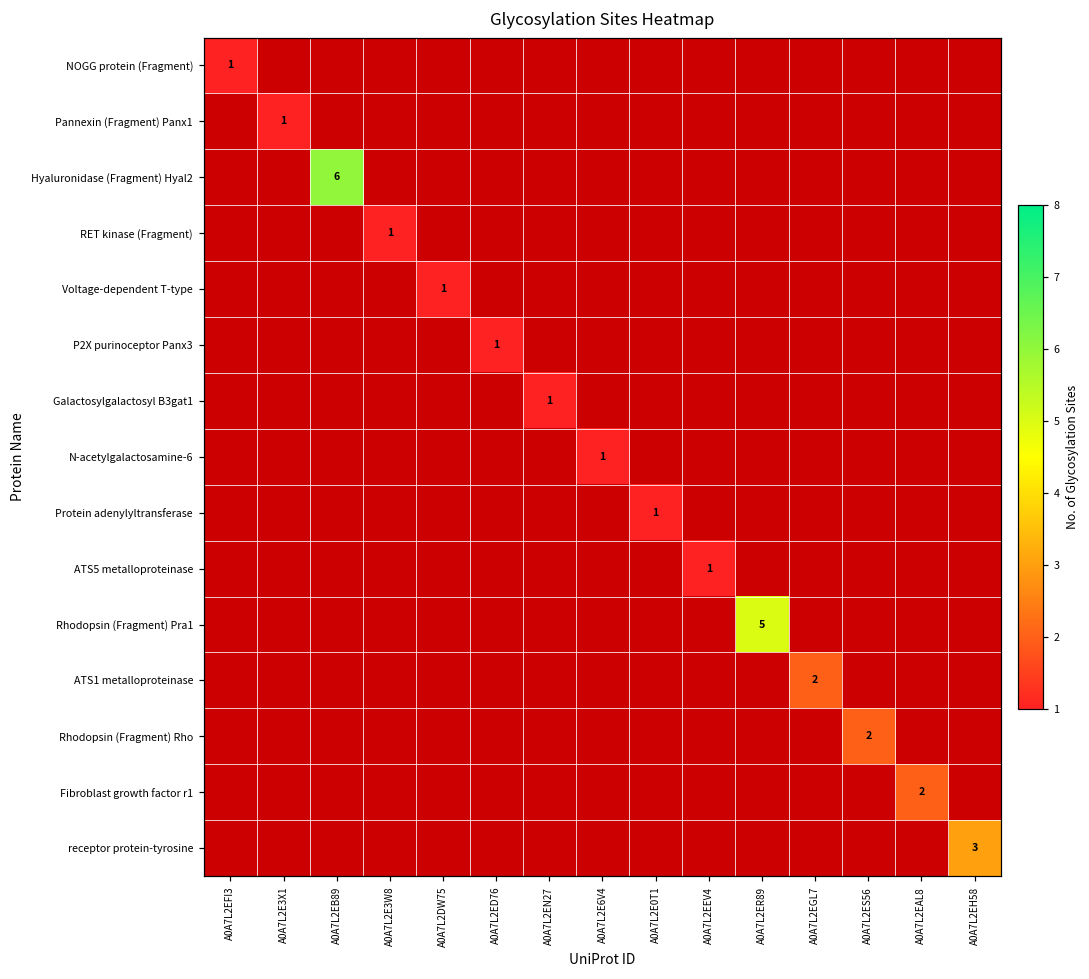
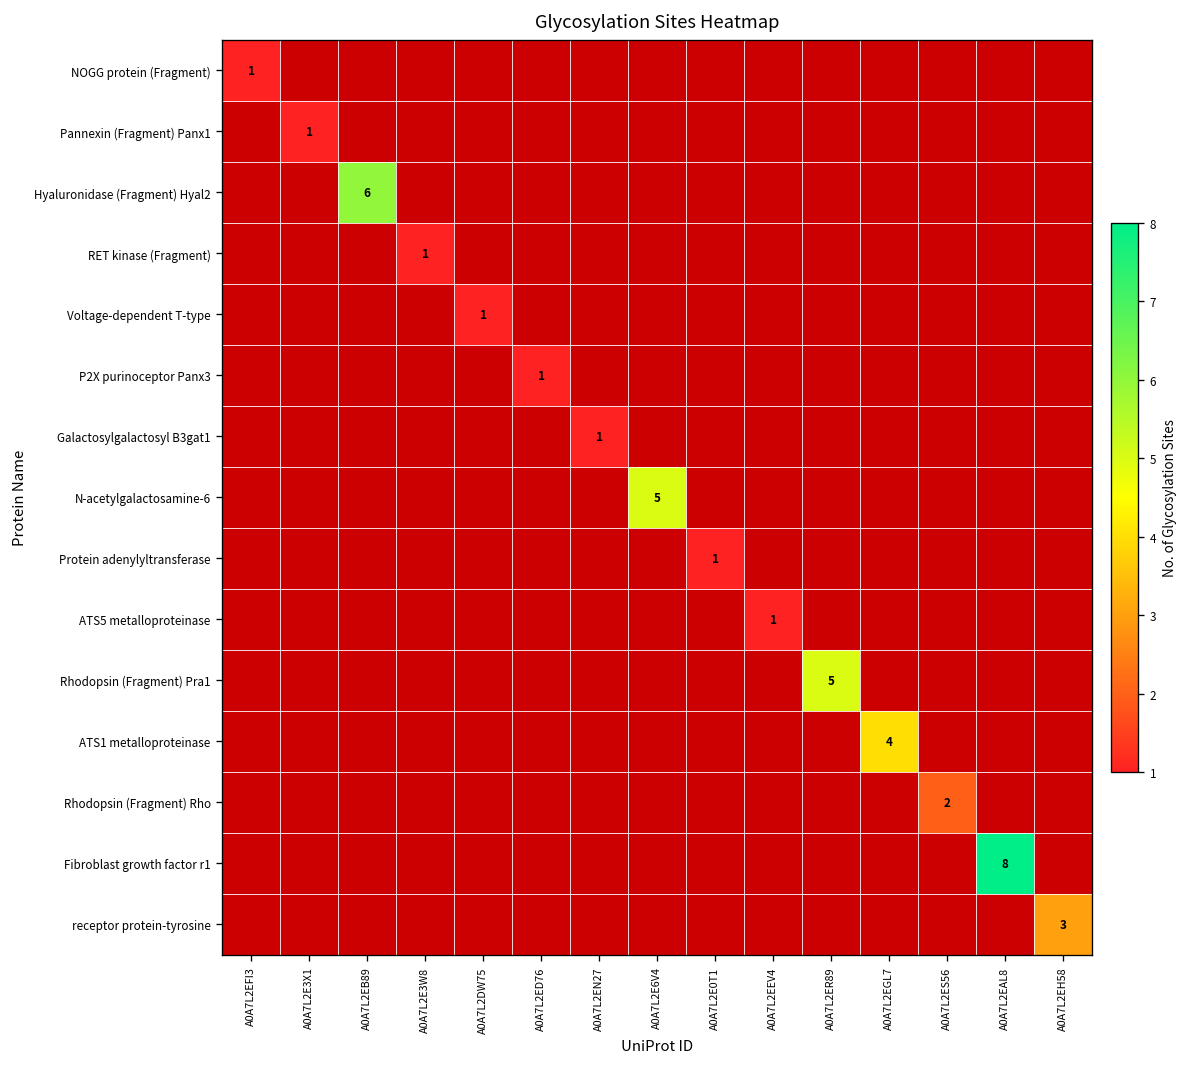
N-acetylgalactosamine-6, A0A7L2E6V4: 1 -> 5
ATS1 metalloproteinase, A0A7L2EGL7: 2 -> 4
Fibroblast growth factor r1, A0A7L2EAL8: 2 -> 8
